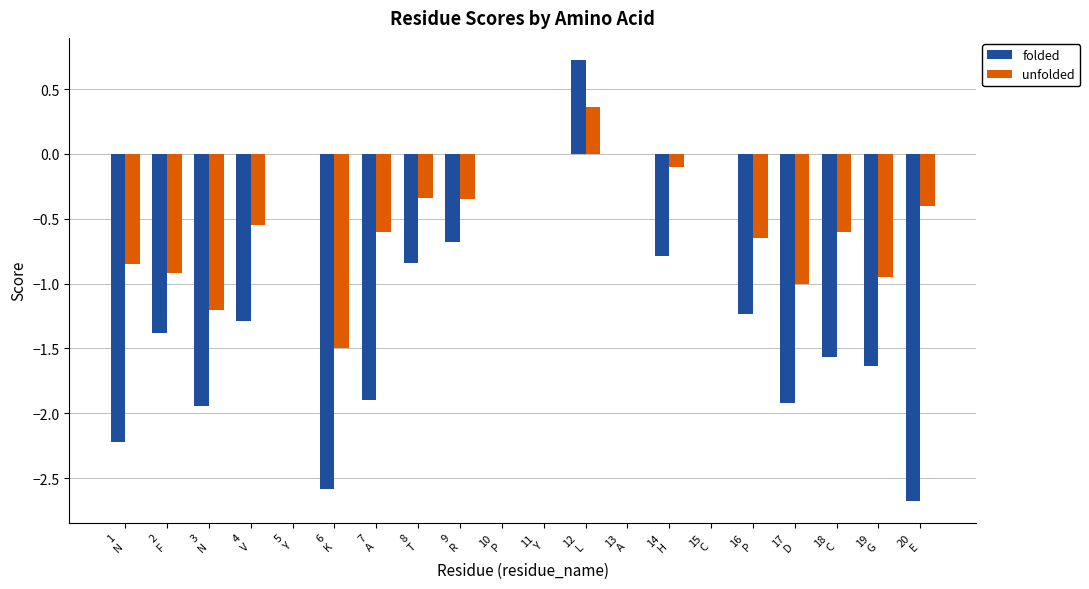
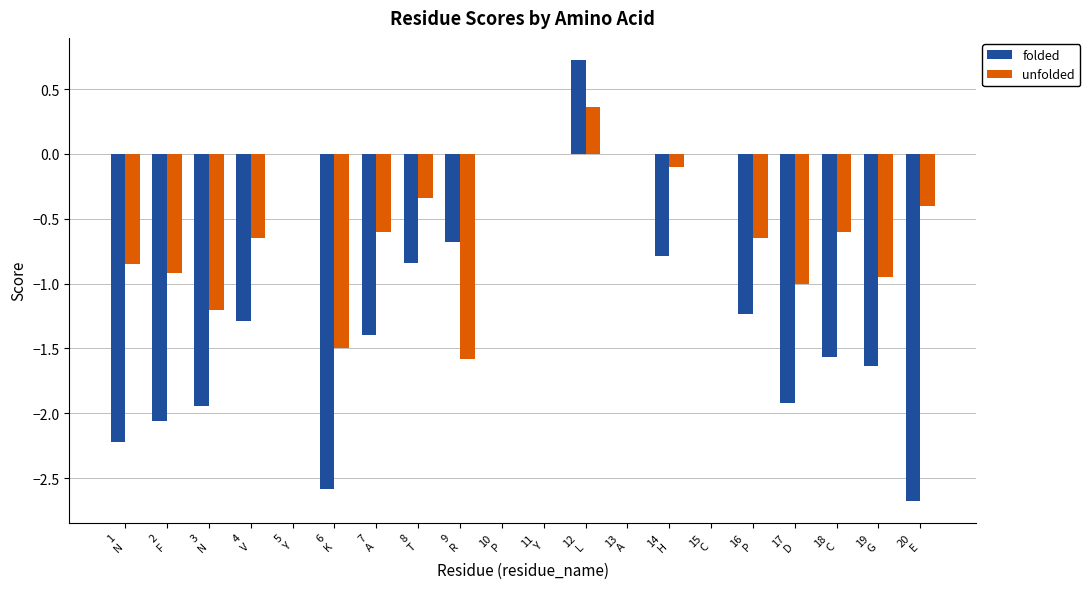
folded, 2 F: -1.38 -> -2.06
unfolded, 4 V: -0.55 -> -0.65
folded, 7 A: -1.90 -> -1.39
unfolded, 9 R: -0.35 -> -1.58
